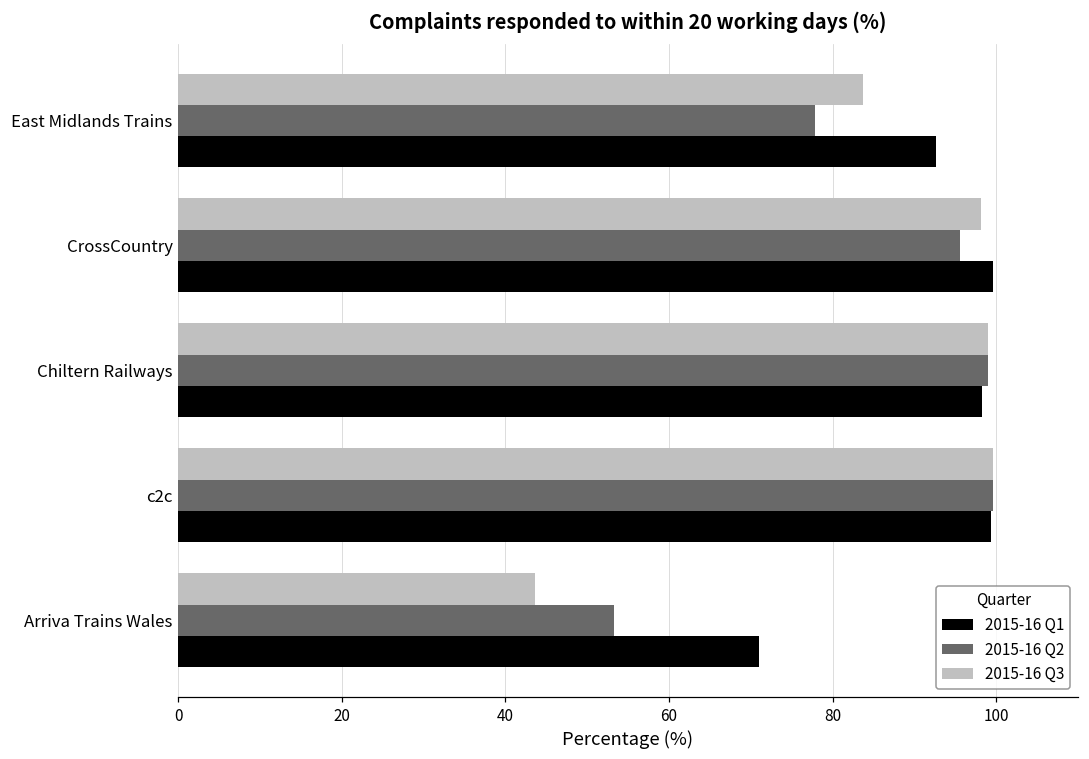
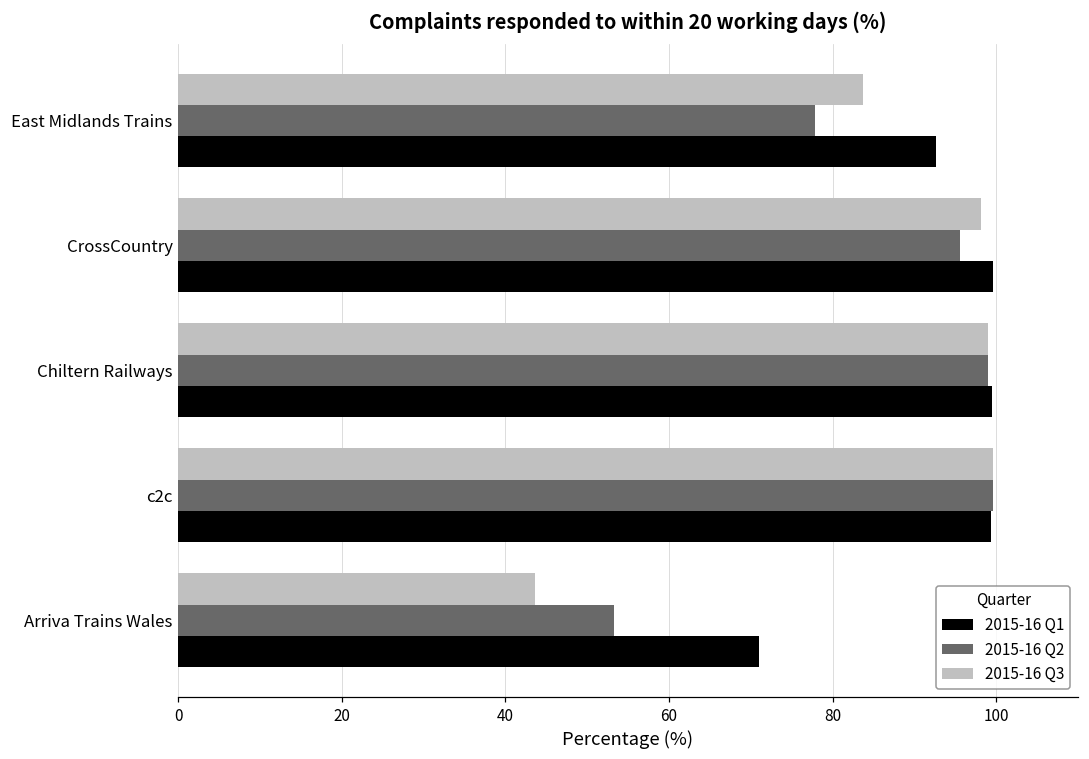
2015-16 Q1, Chiltern Railways: 98 -> 99
